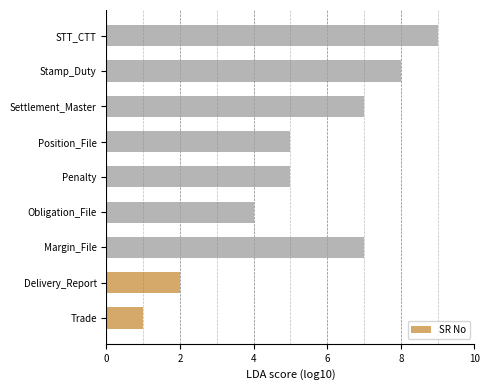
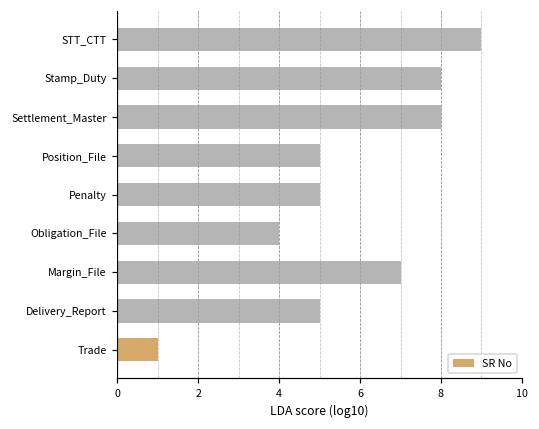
Settlement_Master: 7 -> 8
Delivery_Report: 2 -> 5
